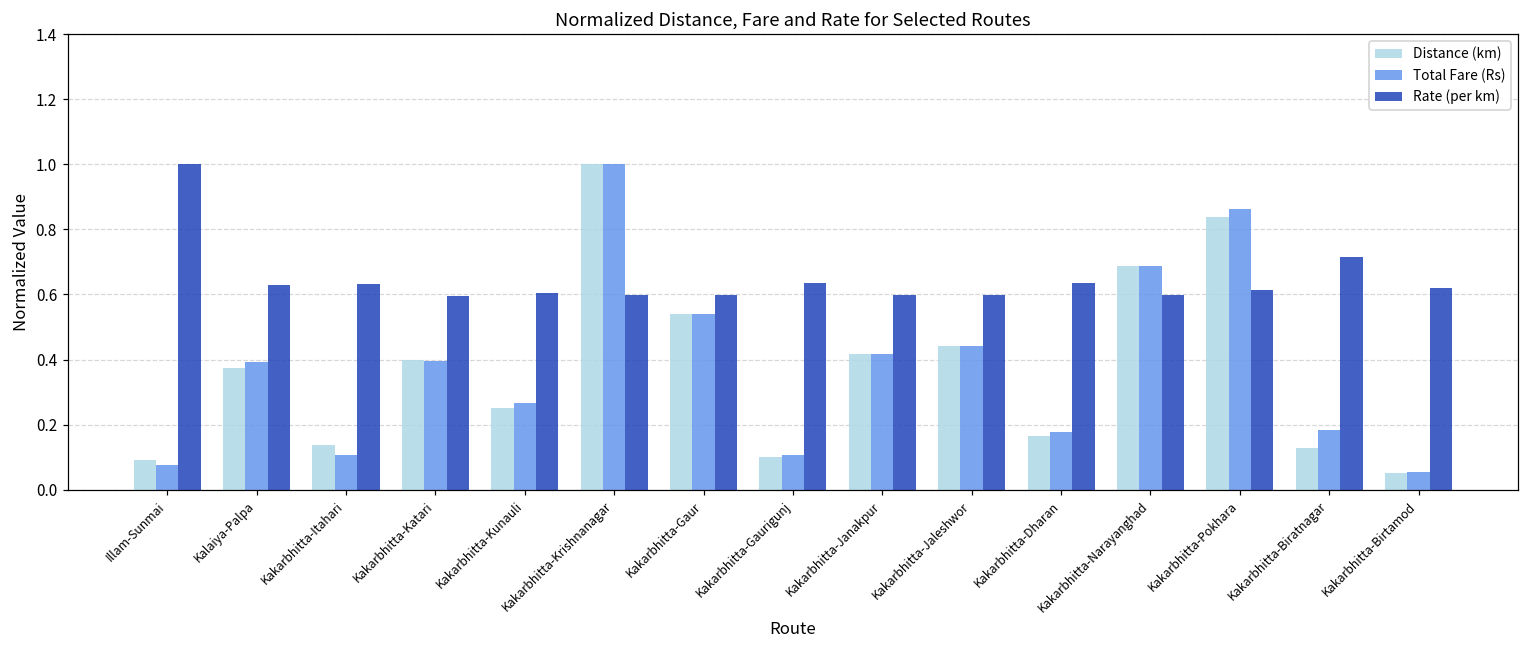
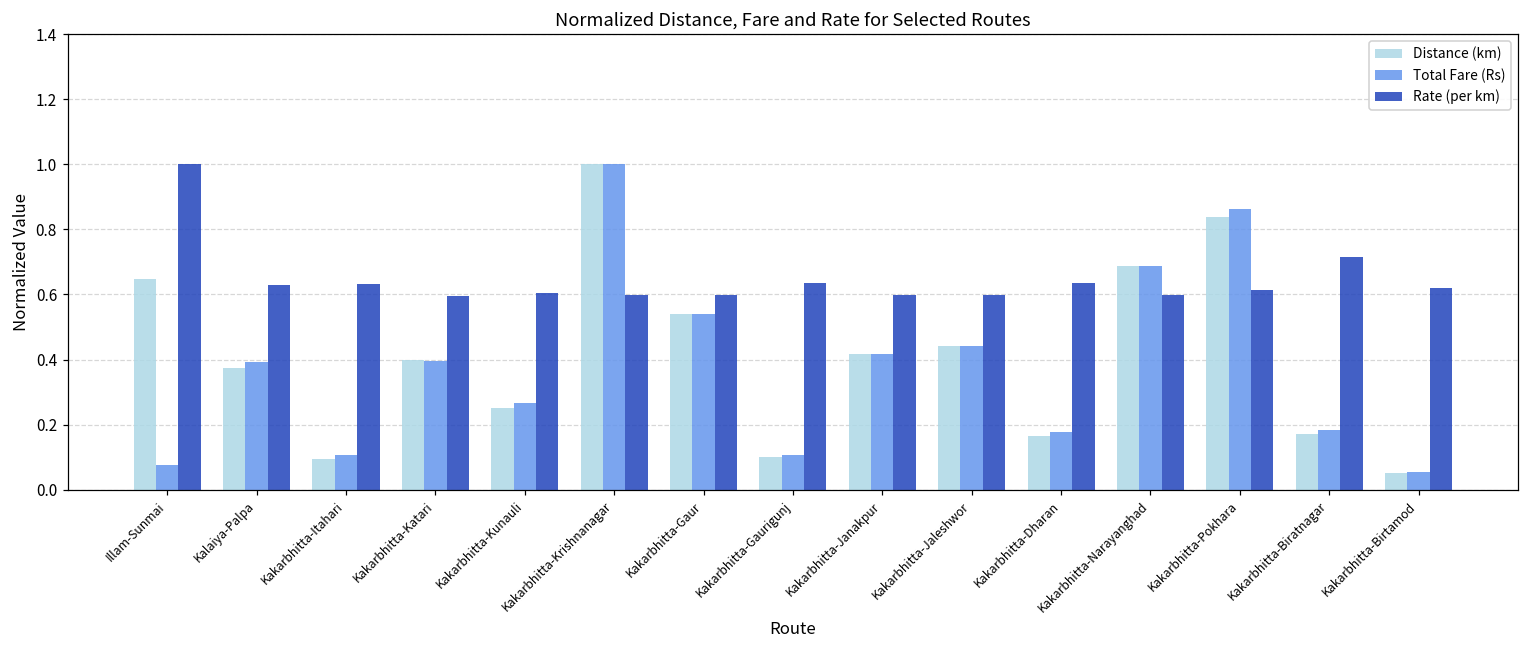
Distance (km), Illam-Sunmai: 0.09 -> 0.65
Distance (km), Kakarbhitta-Itahari: 0.14 -> 0.09
Distance (km), Kakarbhitta-Biratnagar: 0.13 -> 0.17
